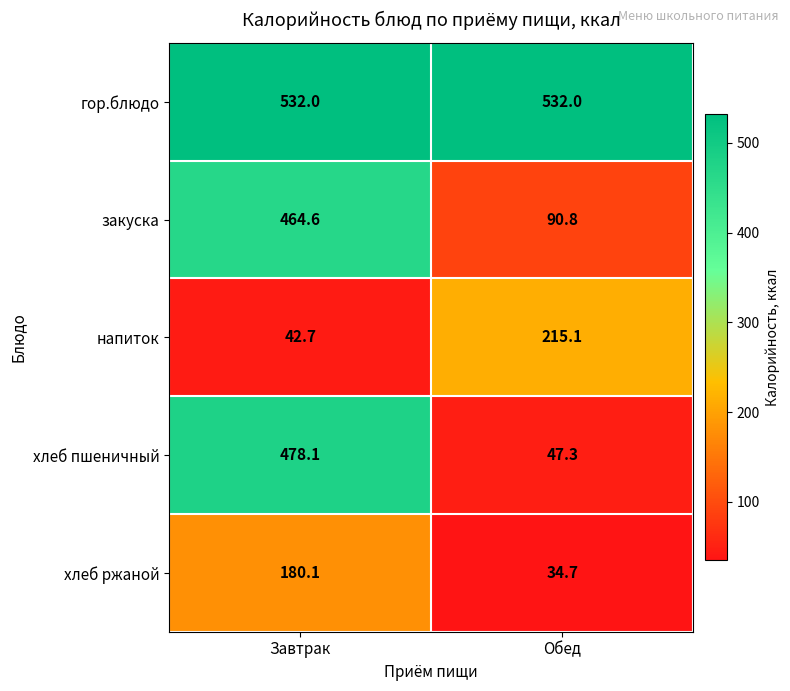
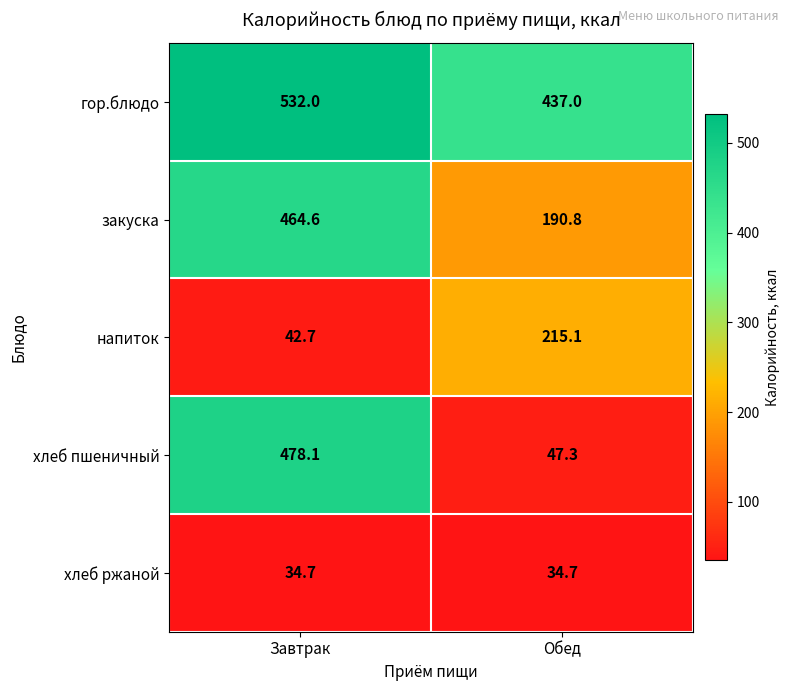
гор.блюдо, Обед: 532.0 -> 437.0
закуска, Обед: 90.8 -> 190.8
хлеб ржаной, Завтрак: 180.1 -> 34.7
